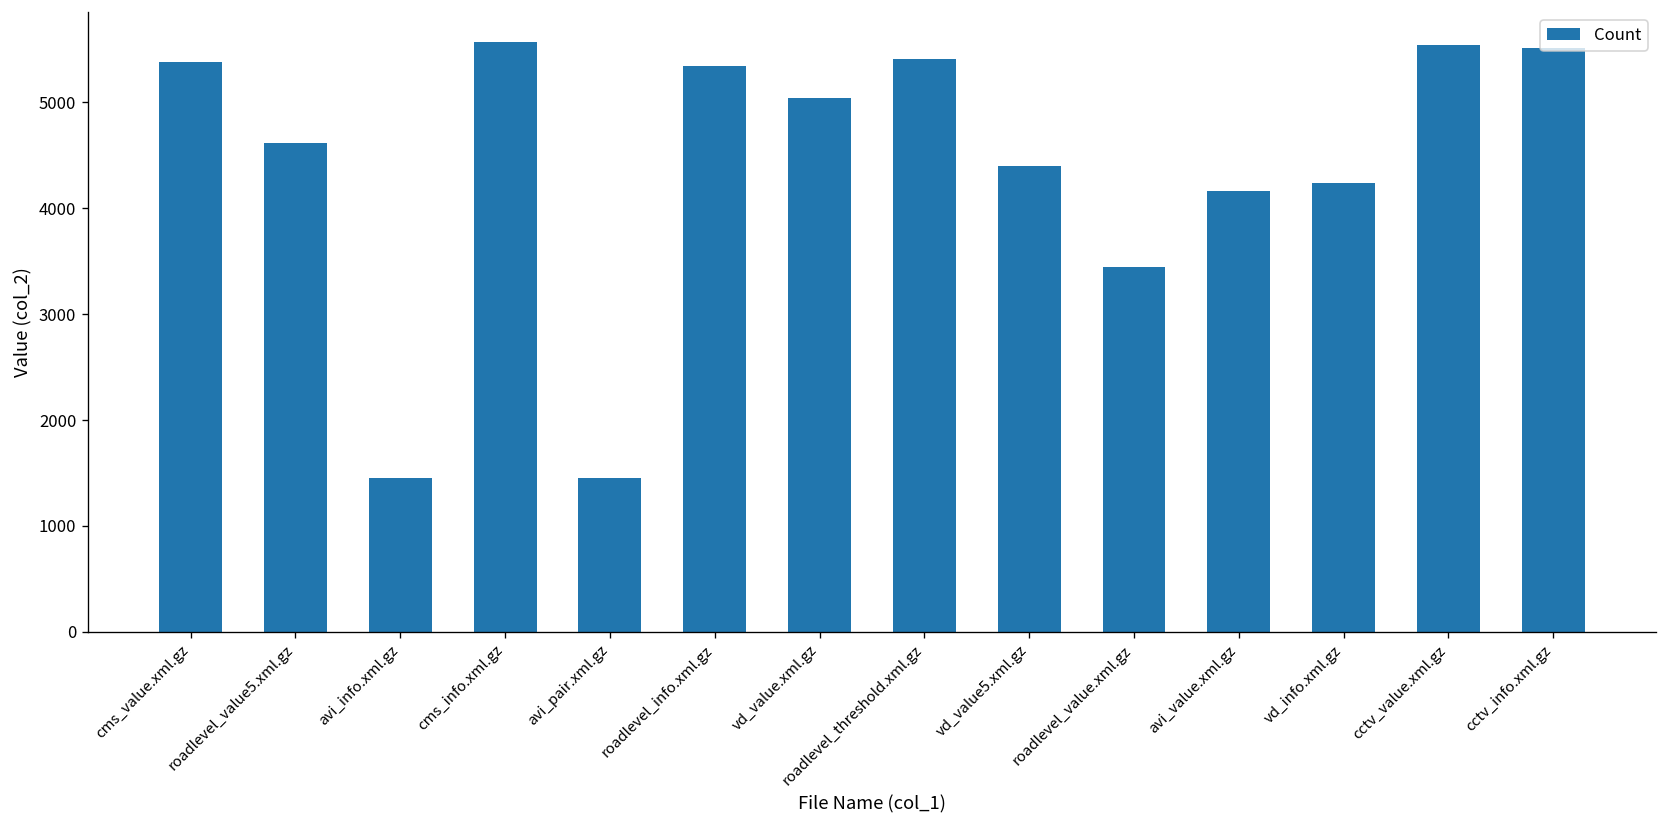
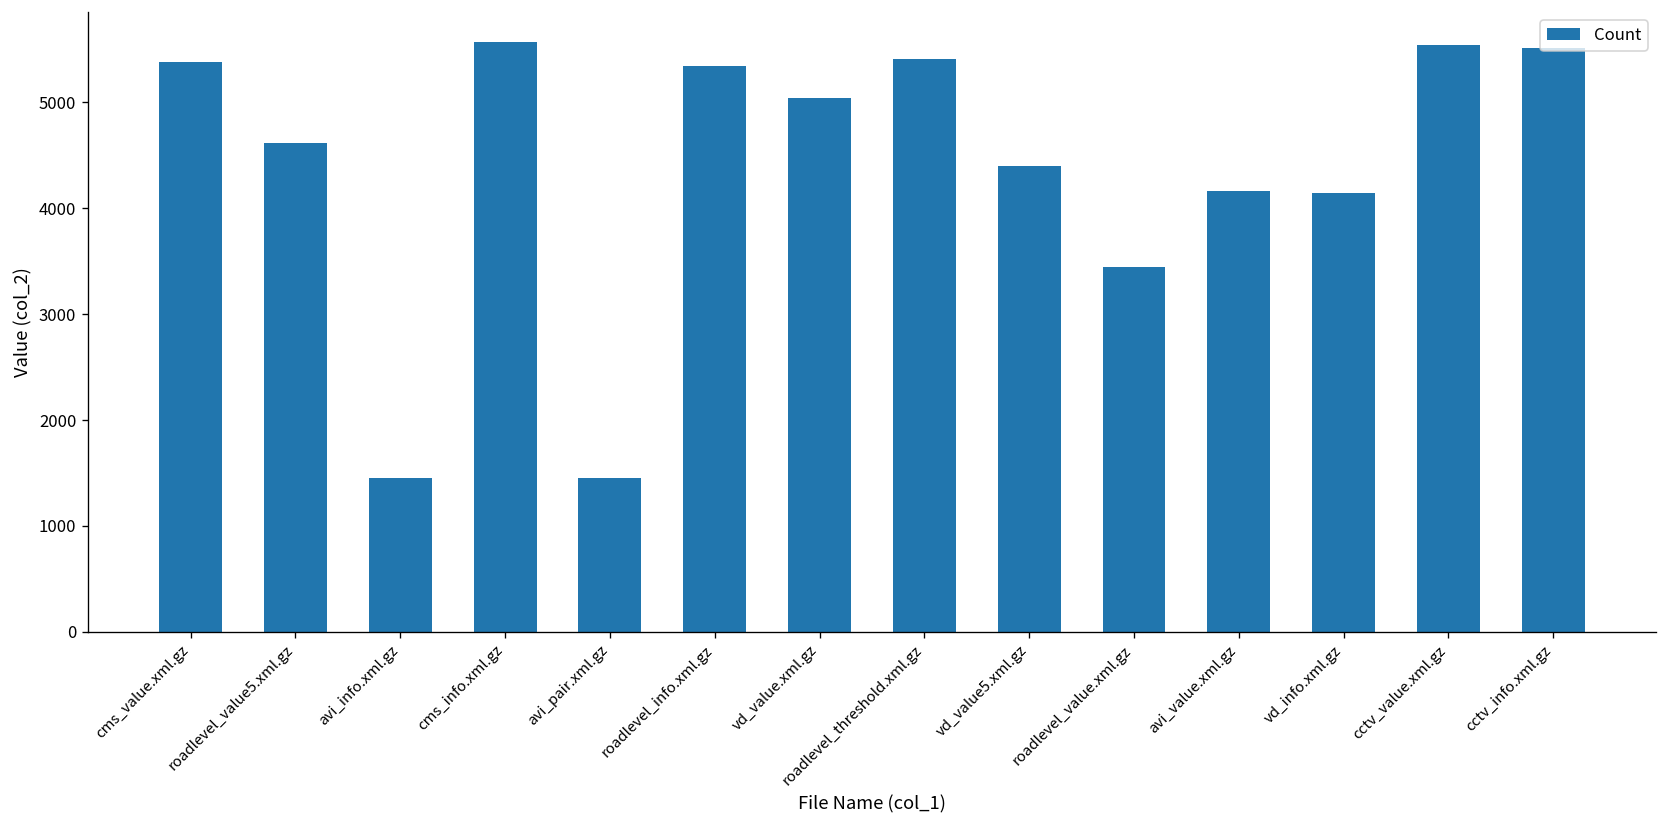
vd_info.xml.gz: 4200 -> 4100
